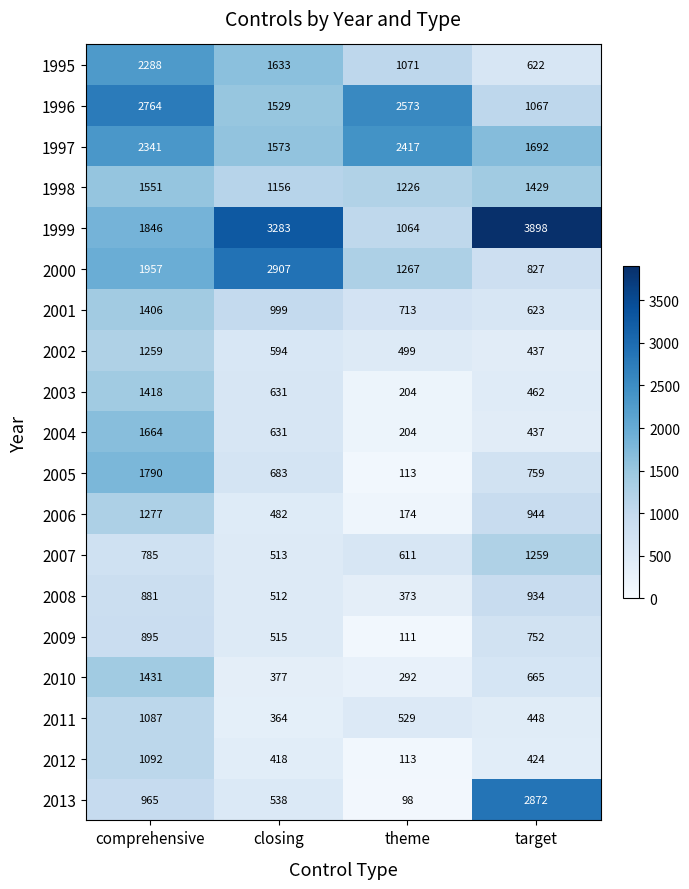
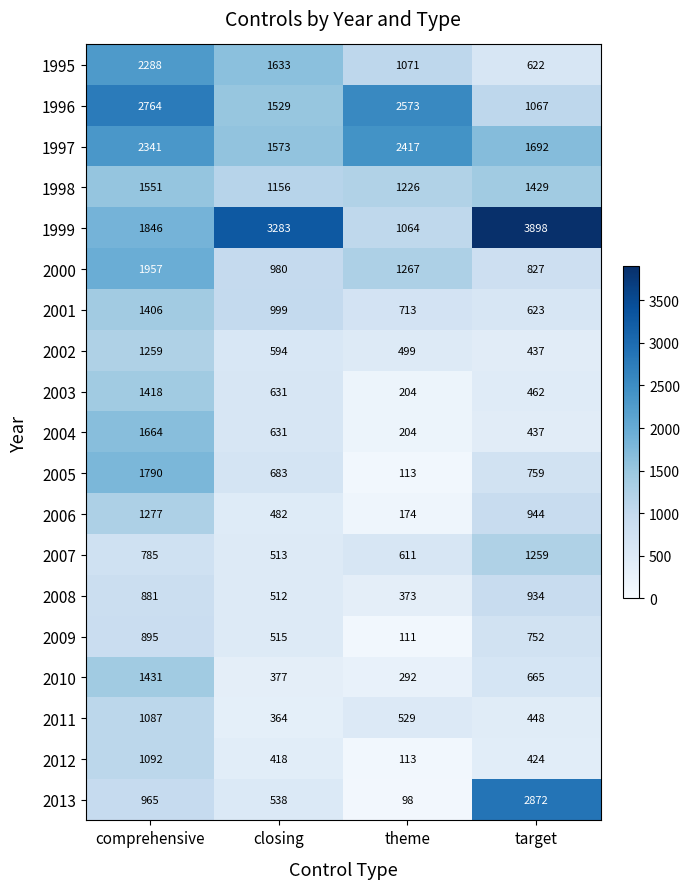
2000, closing: 2907 -> 980
